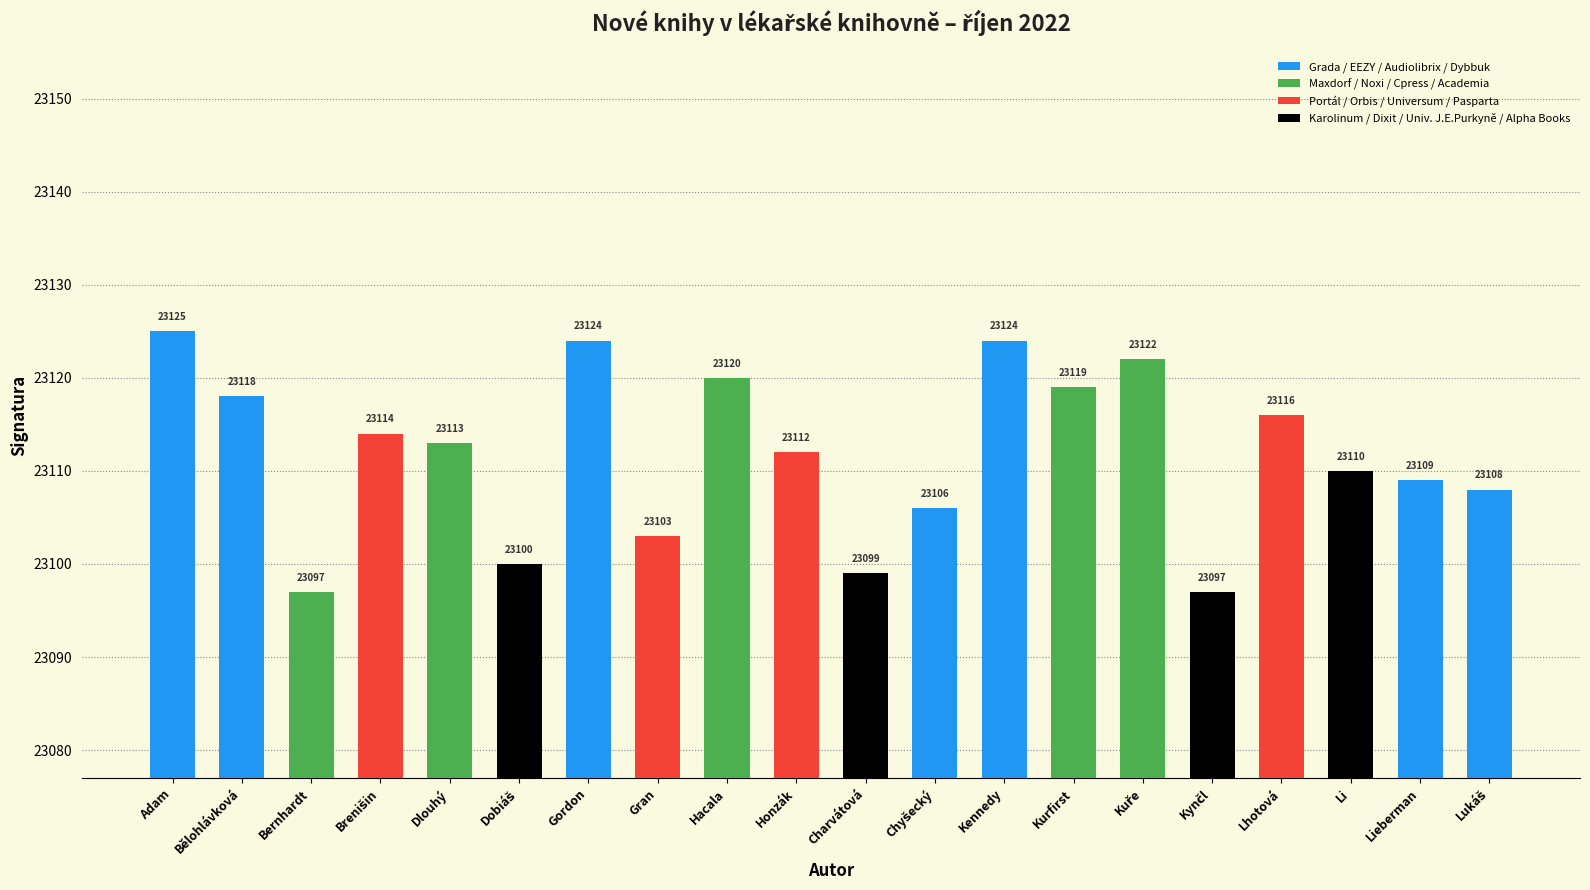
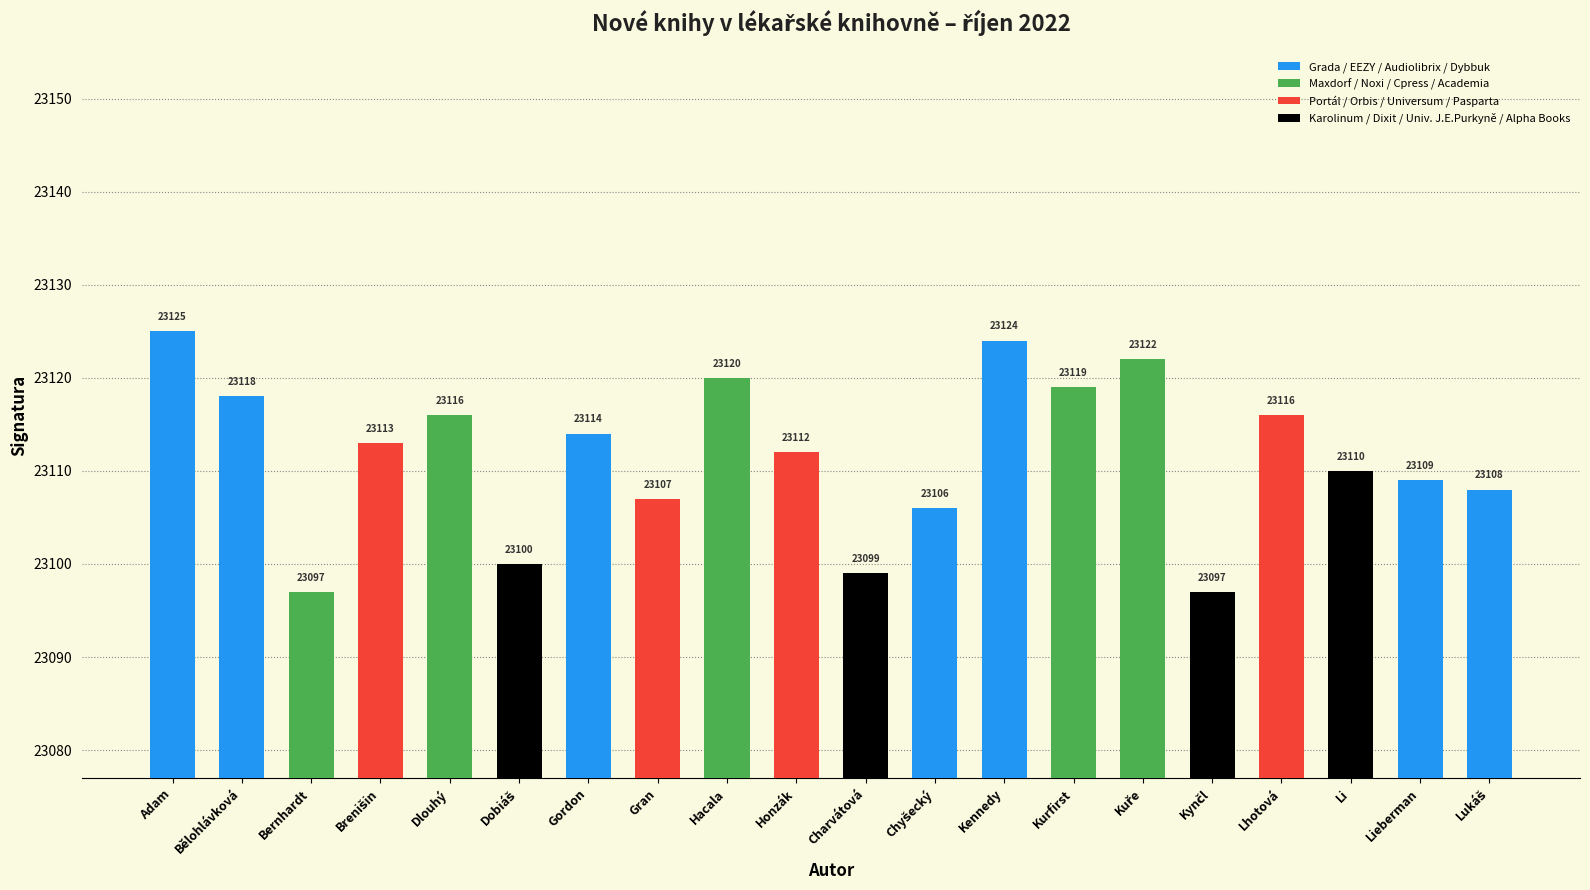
Brenišin: 23114 -> 23113
Dlouhý: 23113 -> 23116
Gordon: 23124 -> 23114
Gran: 23103 -> 23107
